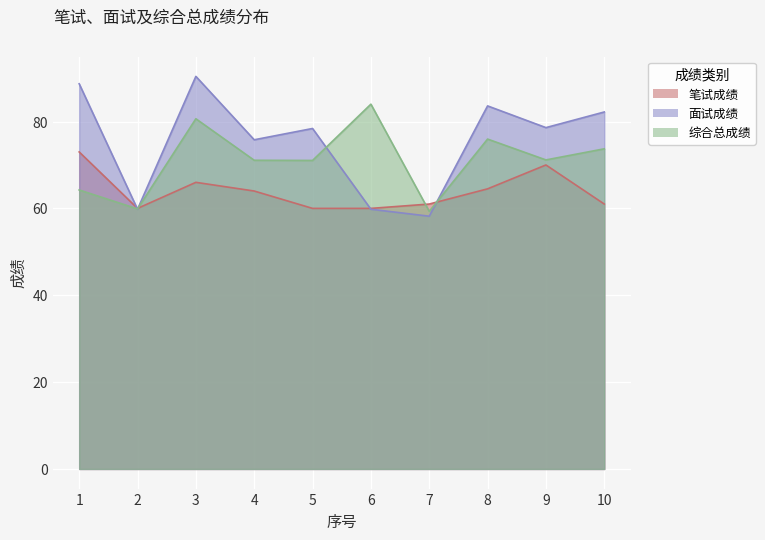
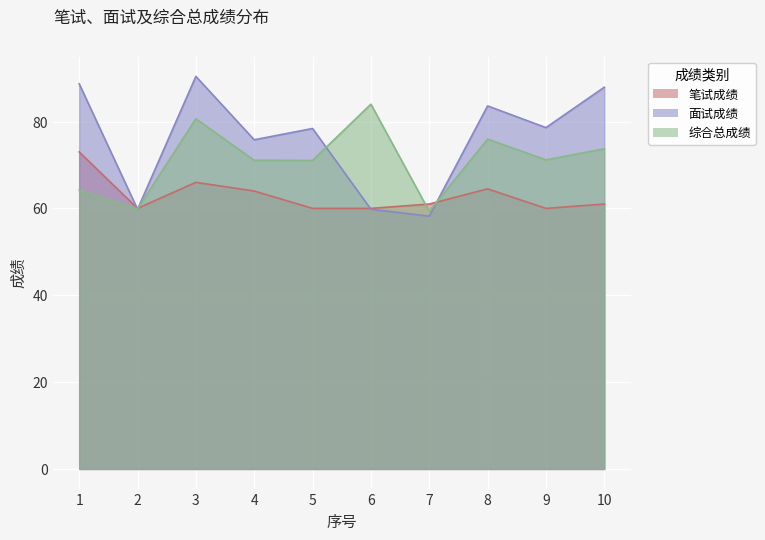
笔试成绩, 9: 70 -> 60
面试成绩, 10: 82 -> 88
